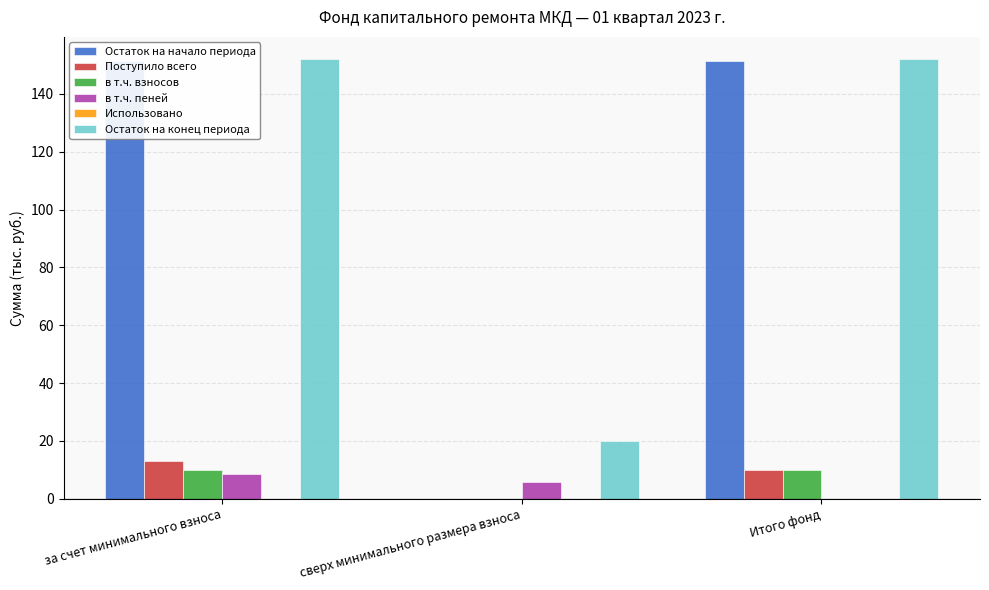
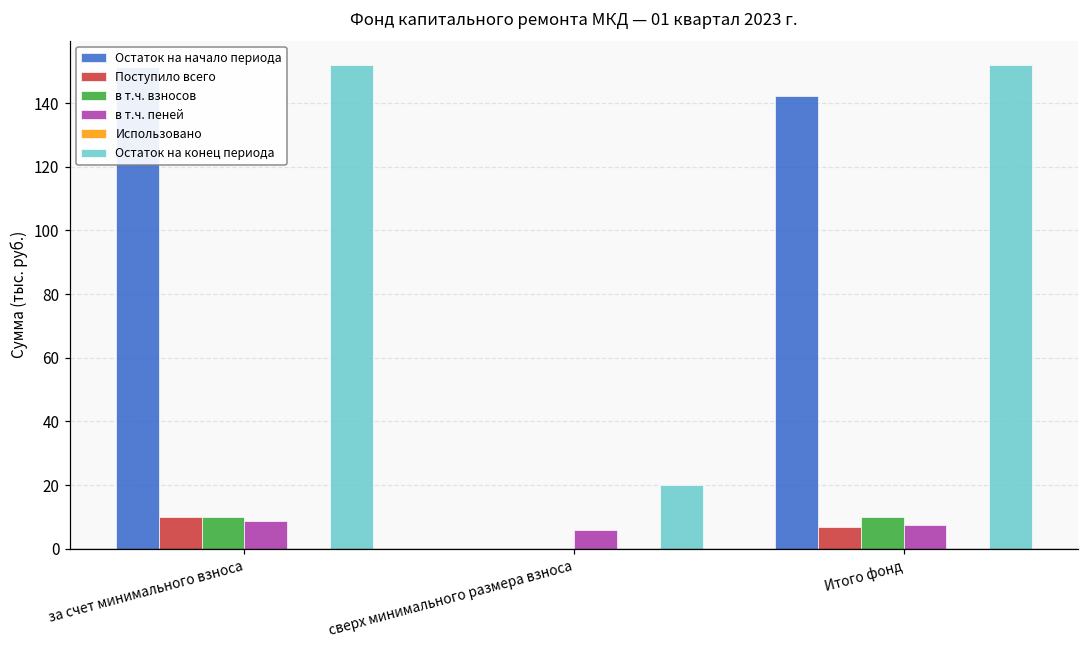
Поступило всего, за счет минимального взноса: 13 -> 10
Остаток на начало периода, Итого фонд: 151 -> 142
Поступило всего, Итого фонд: 10 -> 7
в т.ч. пеней, Итого фонд: 0 -> 7
